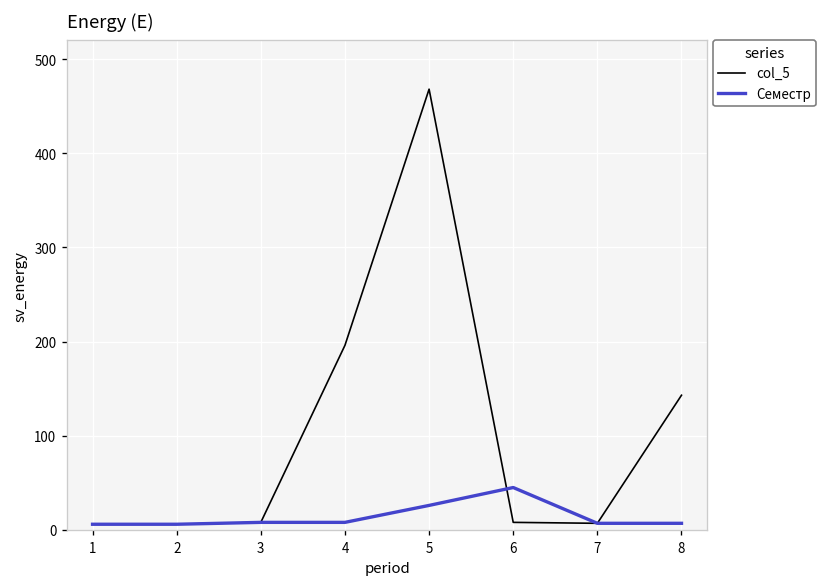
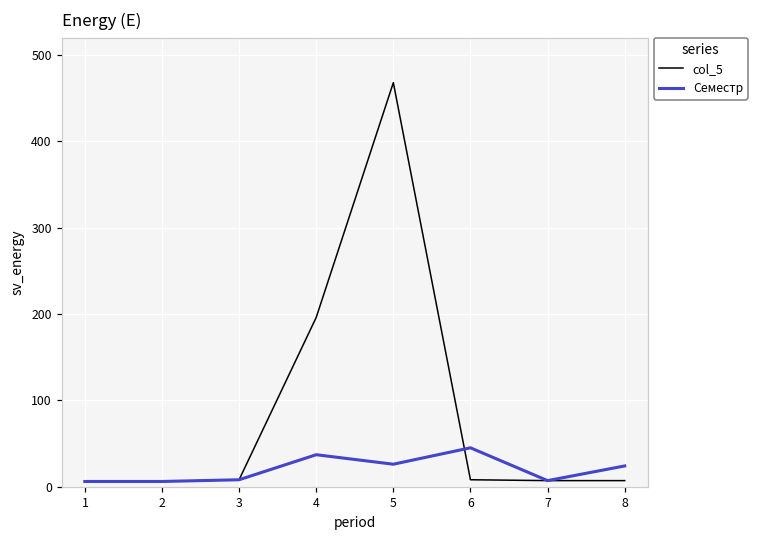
Семестр, 4: 10 -> 40
col_5, 8: 140 -> 10
Семестр, 8: 10 -> 20
